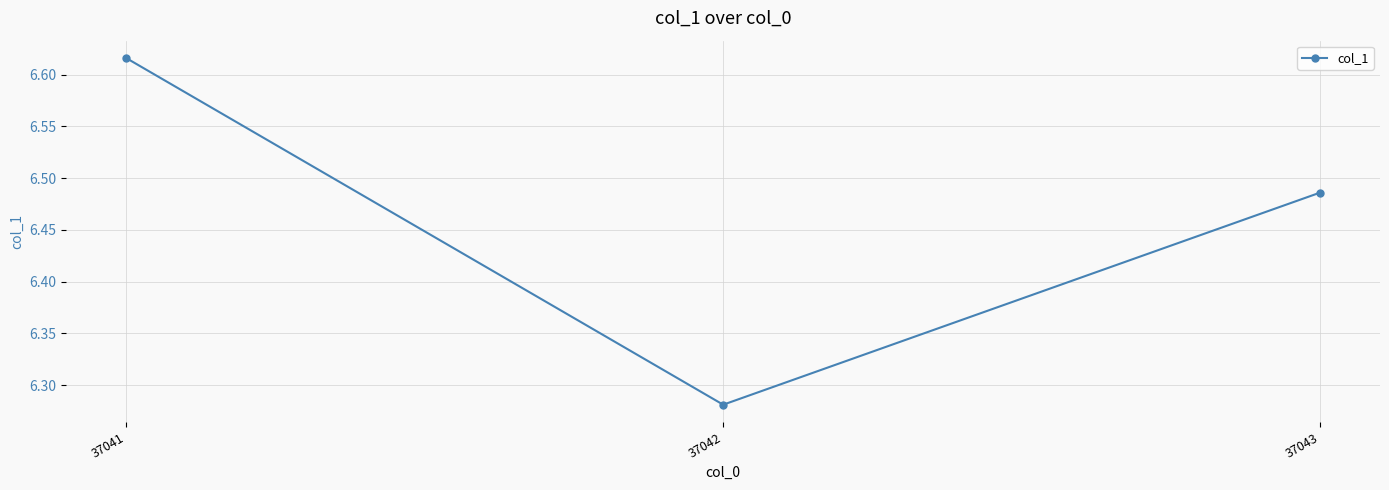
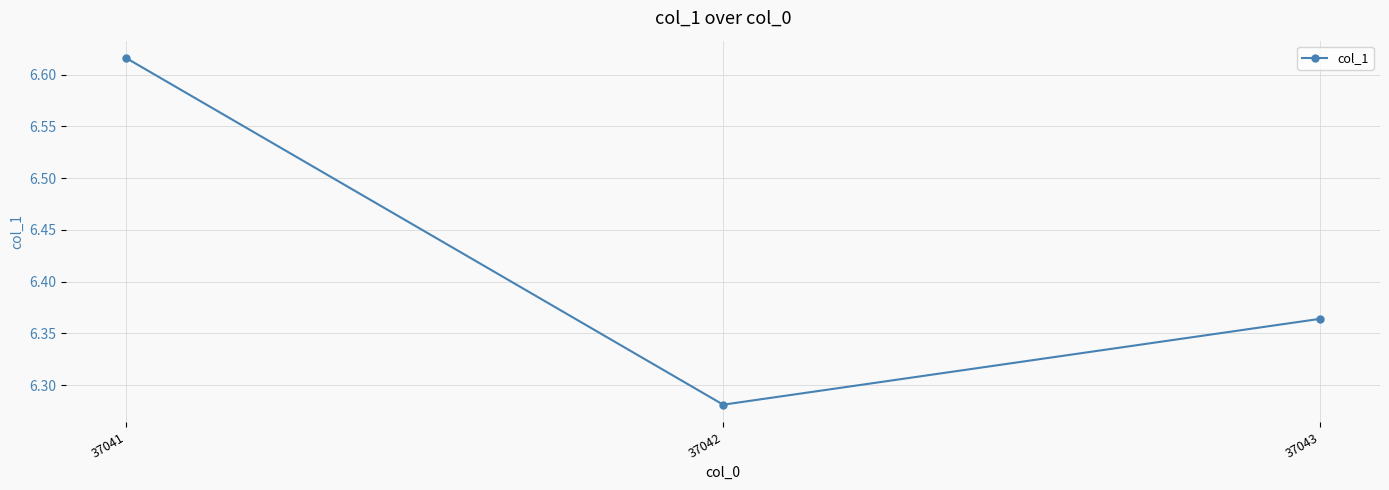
37043: 6.486 -> 6.364
